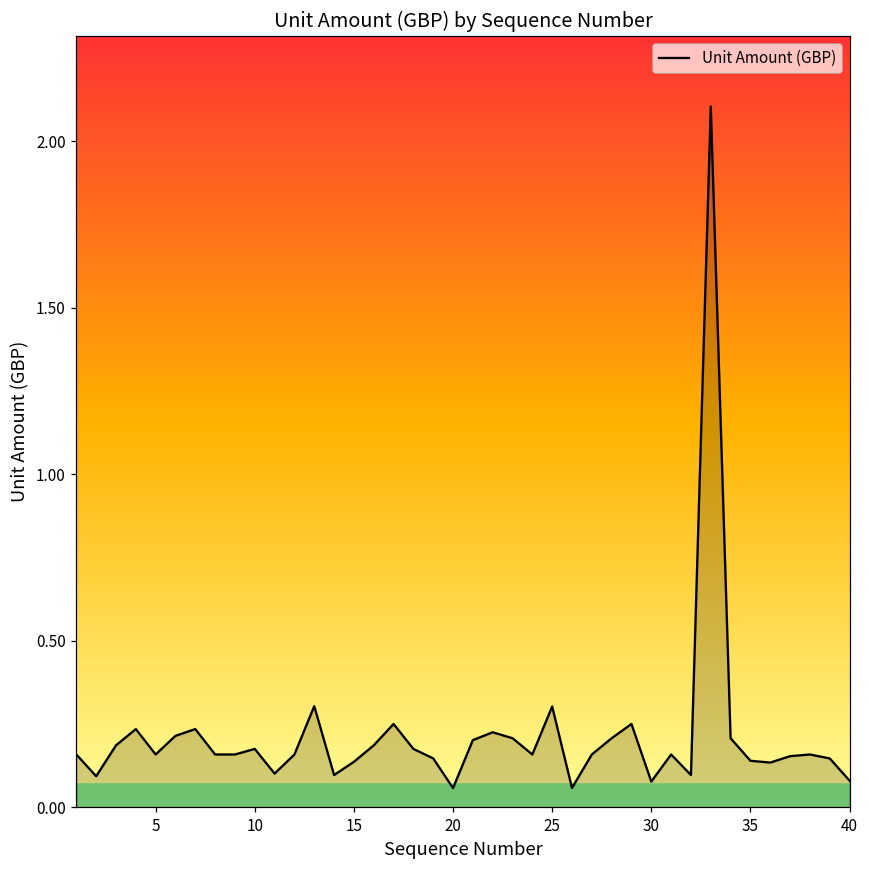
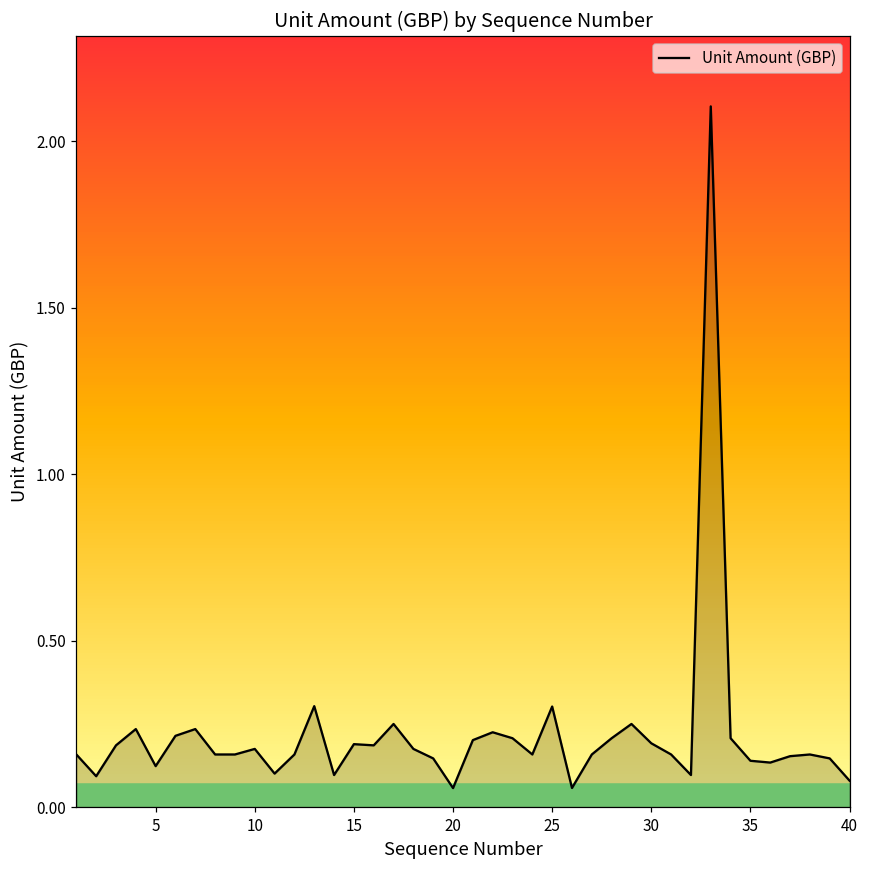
5: 0.16 -> 0.12
15: 0.14 -> 0.19
30: 0.08 -> 0.19
